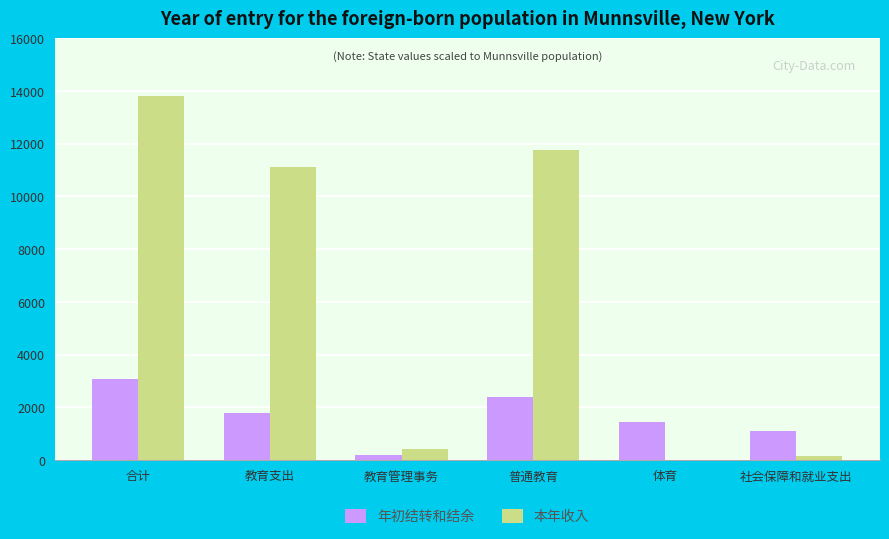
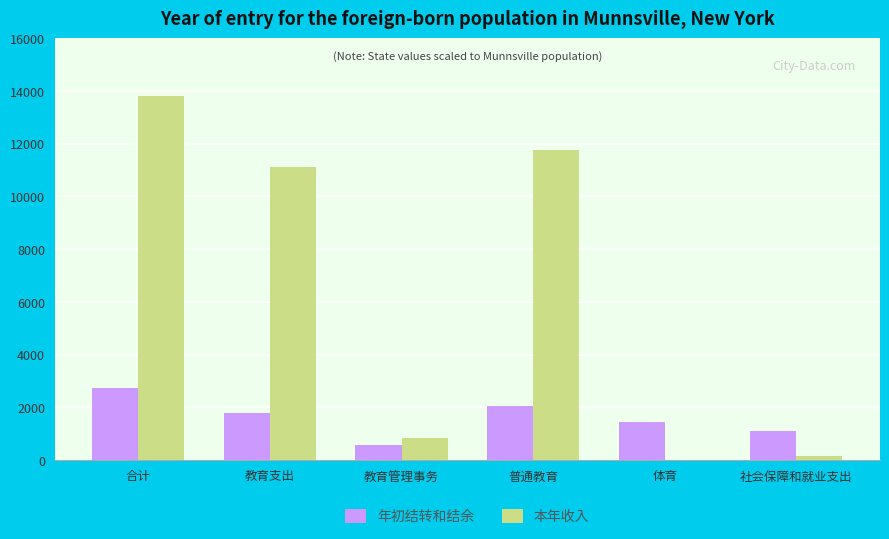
年初结转和结余, 合计: 3100 -> 2700
年初结转和结余, 教育管理事务: 200 -> 600
本年收入, 教育管理事务: 400 -> 800
年初结转和结余, 普通教育: 2400 -> 2000
